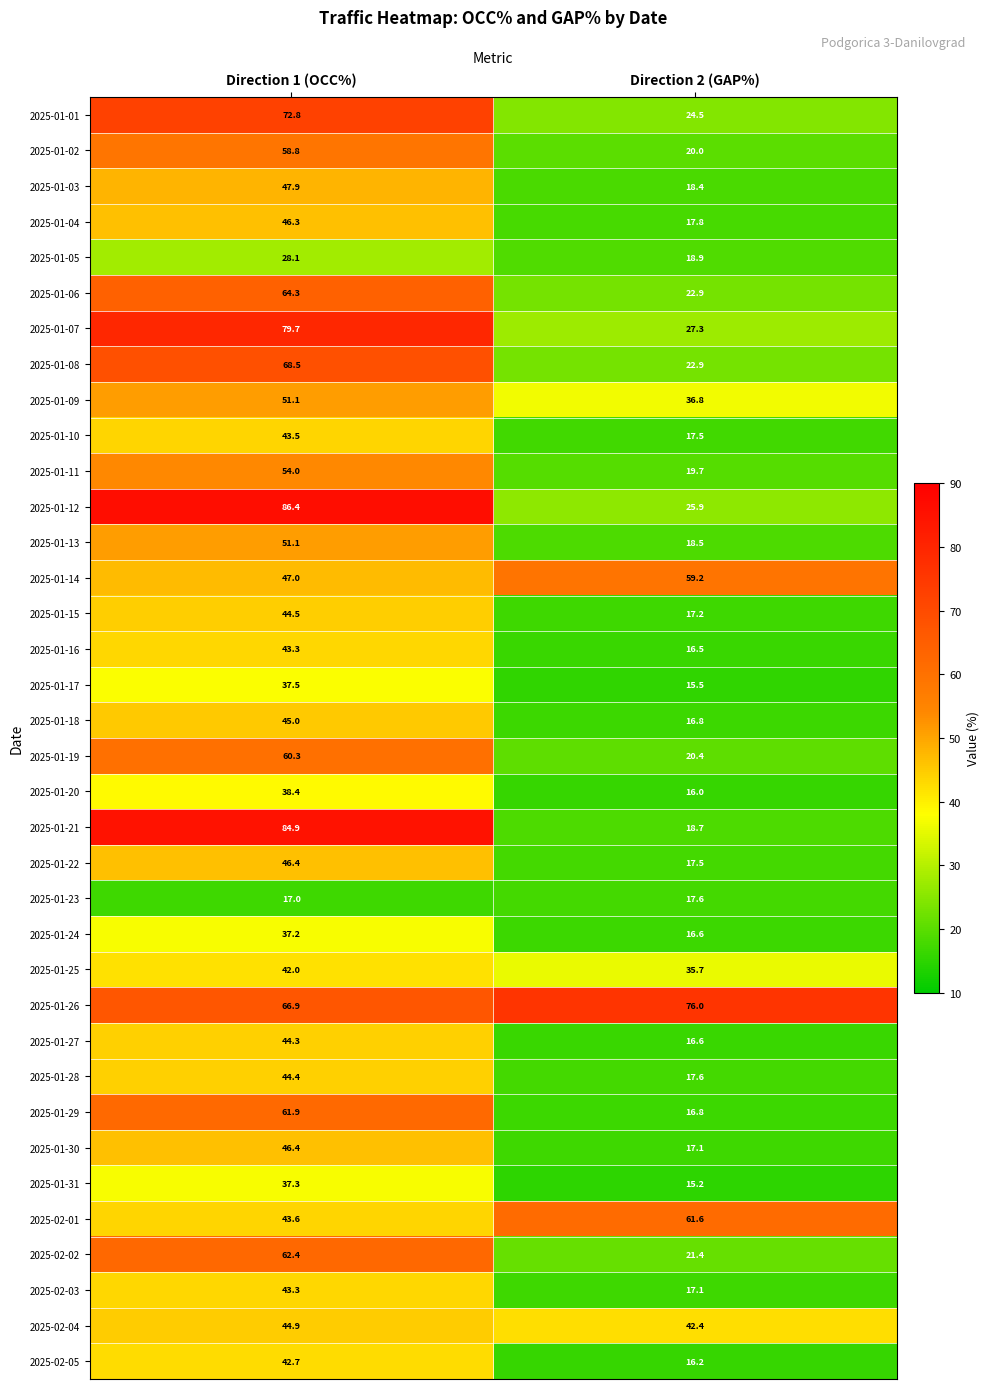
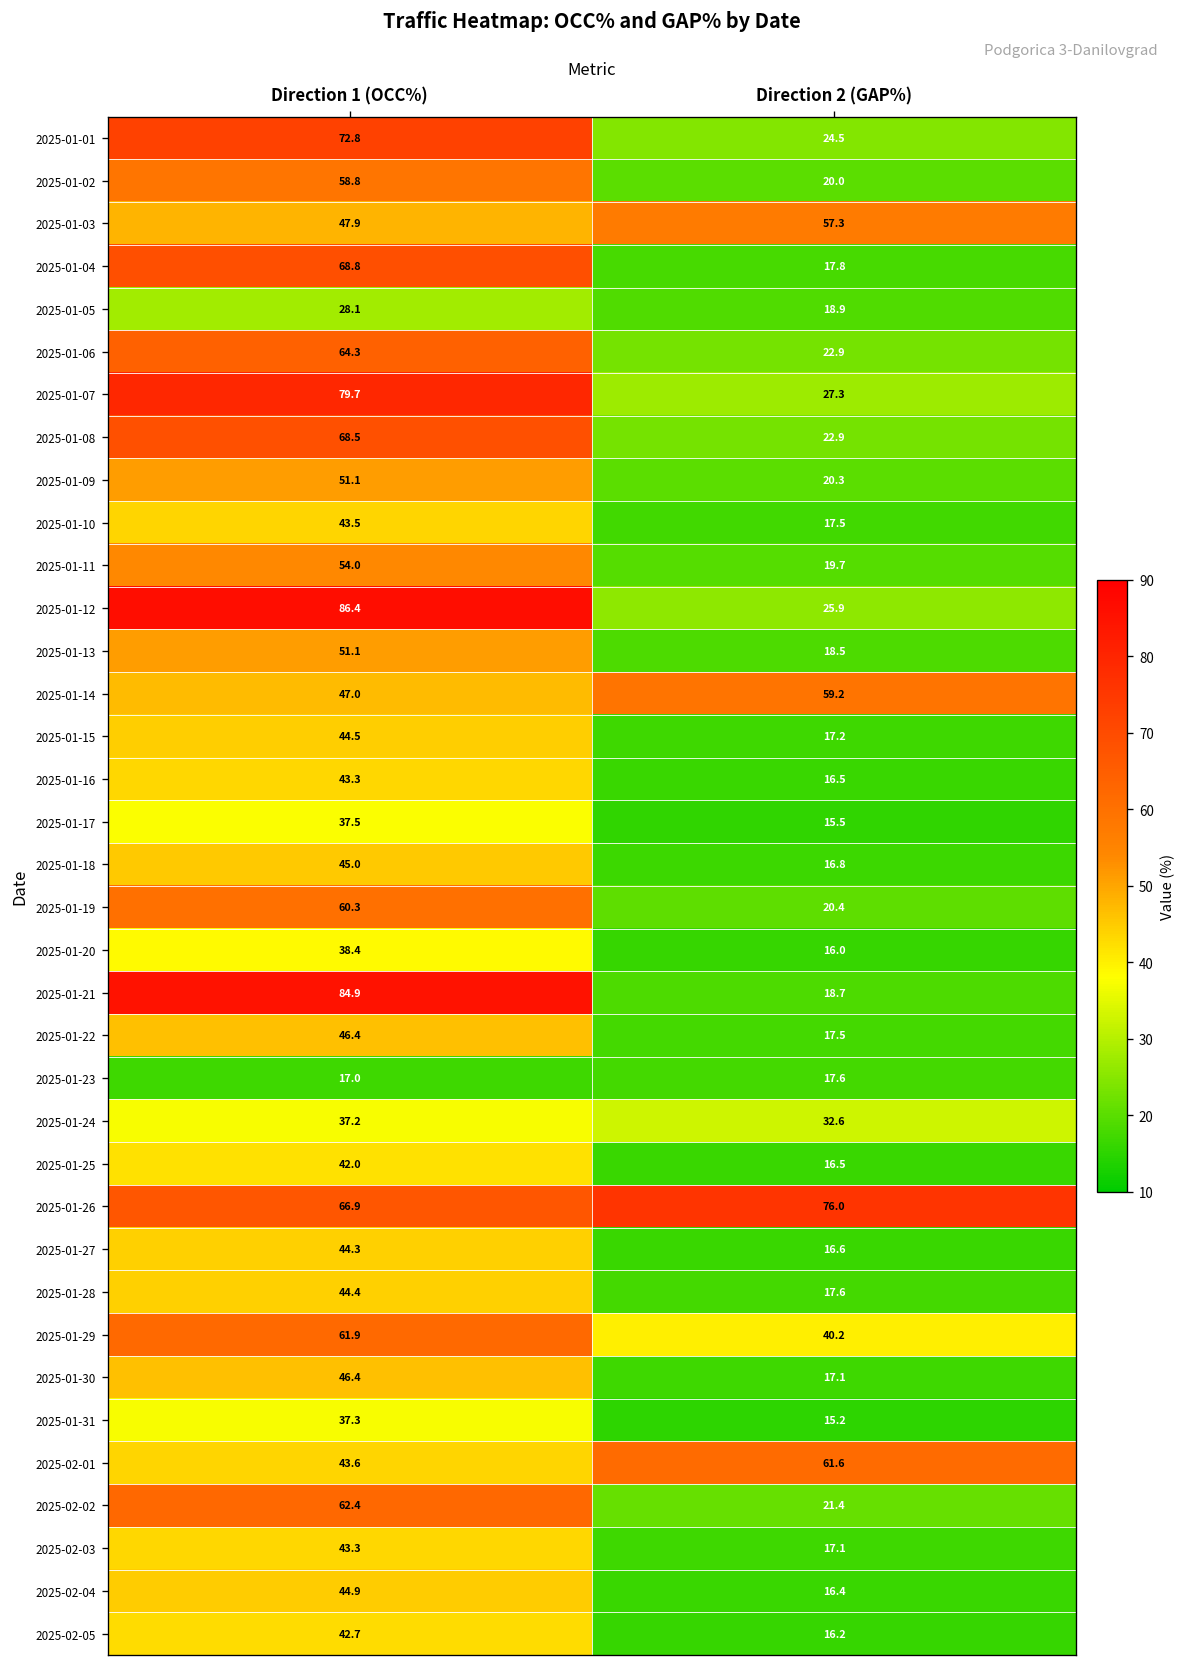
2025-01-03, Direction 2 (GAP%): 18.4 -> 57.3
2025-01-04, Direction 1 (OCC%): 46.3 -> 68.8
2025-01-09, Direction 2 (GAP%): 36.8 -> 20.3
2025-01-24, Direction 2 (GAP%): 16.6 -> 32.6
2025-01-25, Direction 2 (GAP%): 35.7 -> 16.5
2025-01-29, Direction 2 (GAP%): 16.8 -> 40.2
2025-02-04, Direction 2 (GAP%): 42.4 -> 16.4
